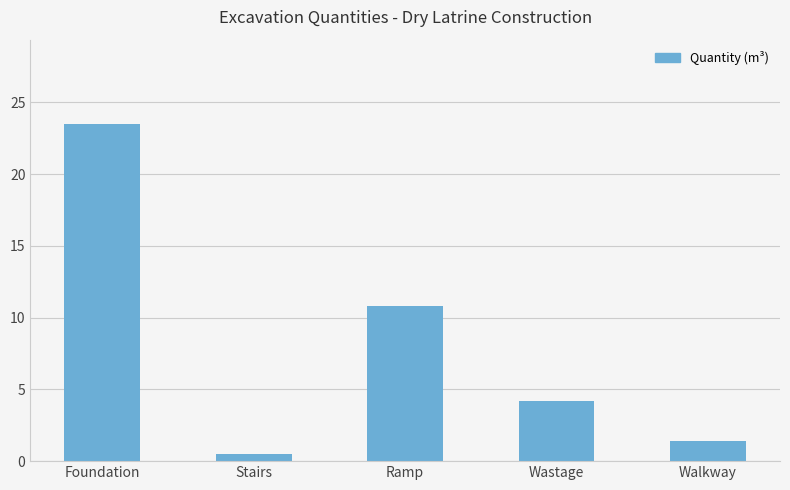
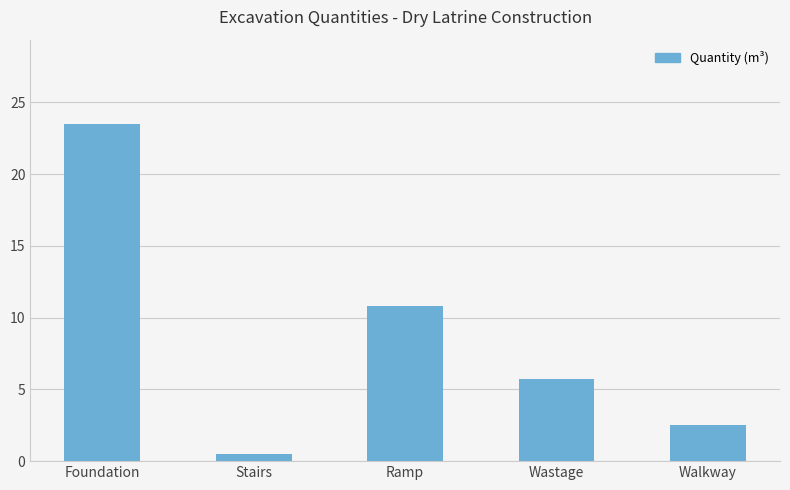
Wastage: 4.2 -> 5.8
Walkway: 1.4 -> 2.5
